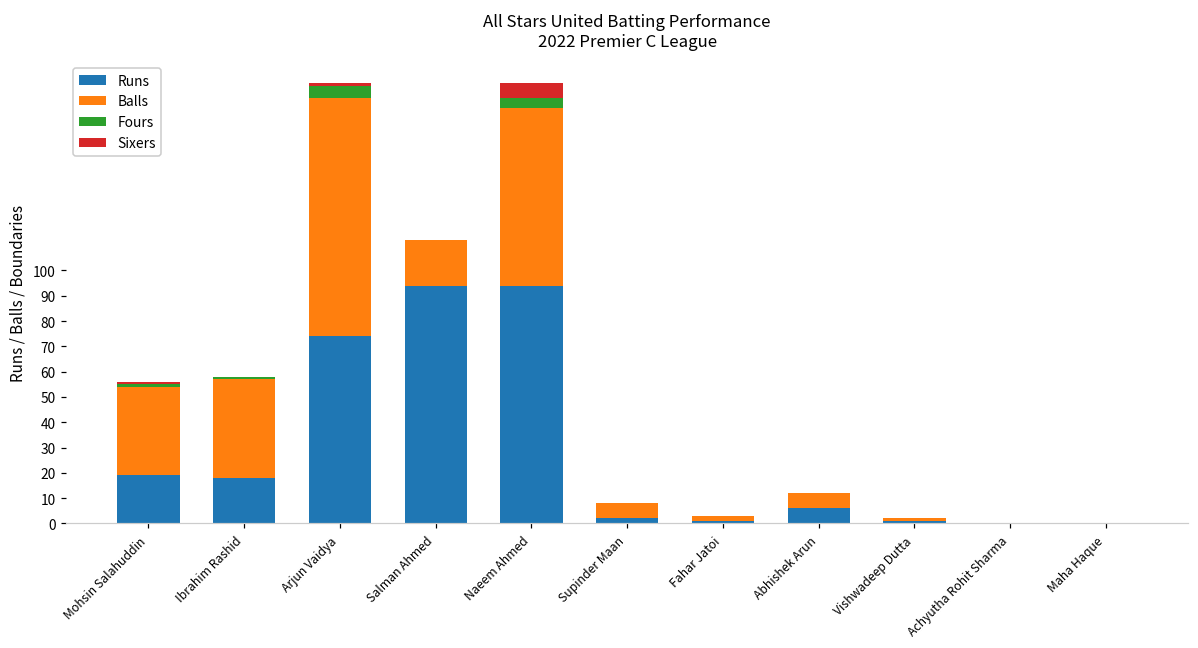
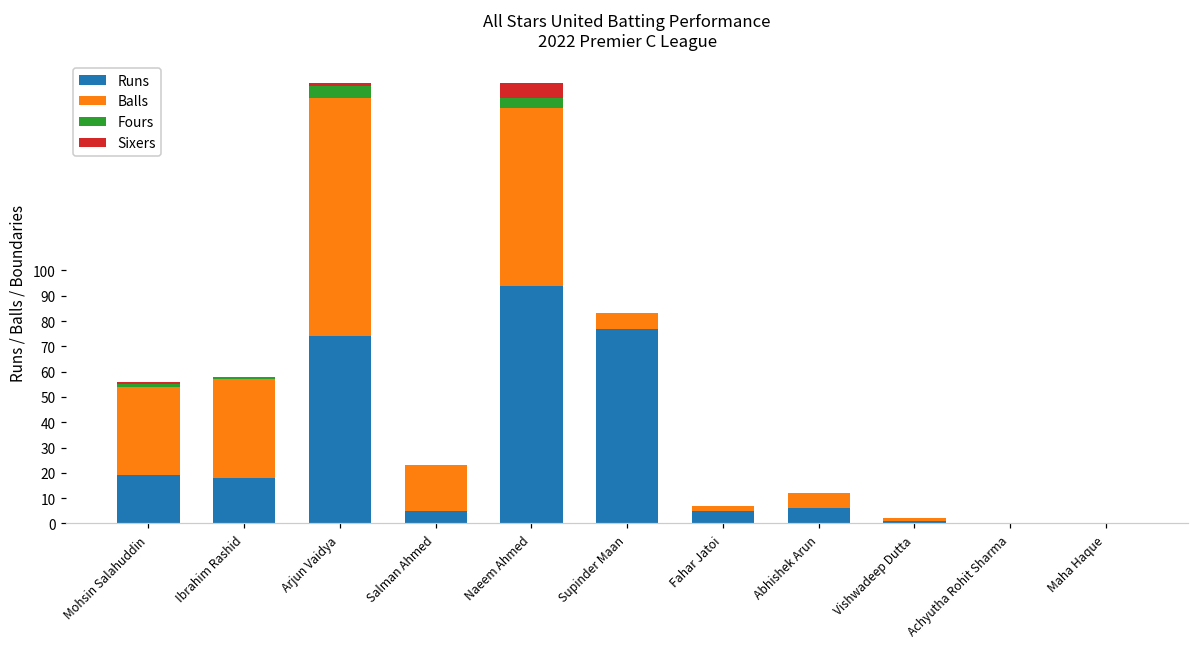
Runs, Salman Ahmed: 94 -> 5
Runs, Supinder Maan: 2 -> 77
Runs, Fahar Jatoi: 1 -> 5
